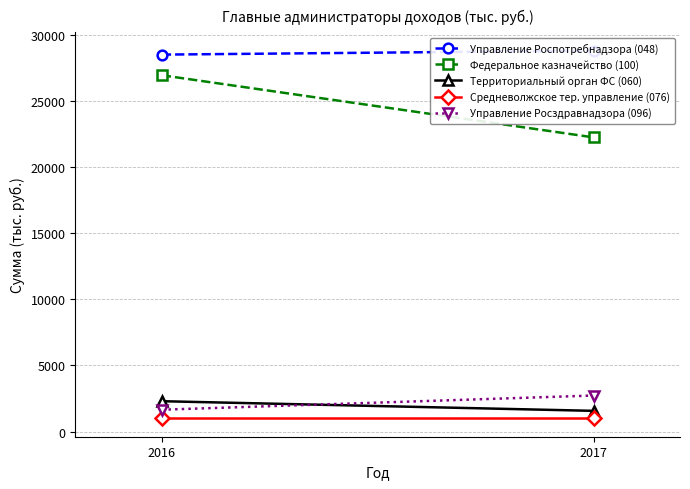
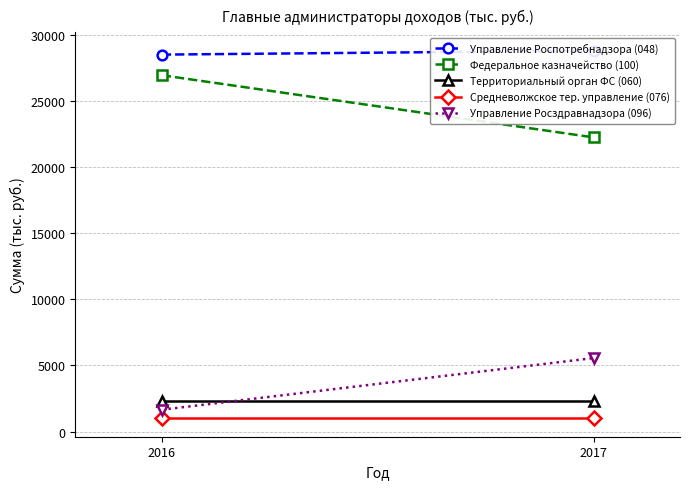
Территориальный орган ФС (060), 2017: 1600 -> 2300
Управление Росздравнадзора (096), 2017: 2700 -> 5600
